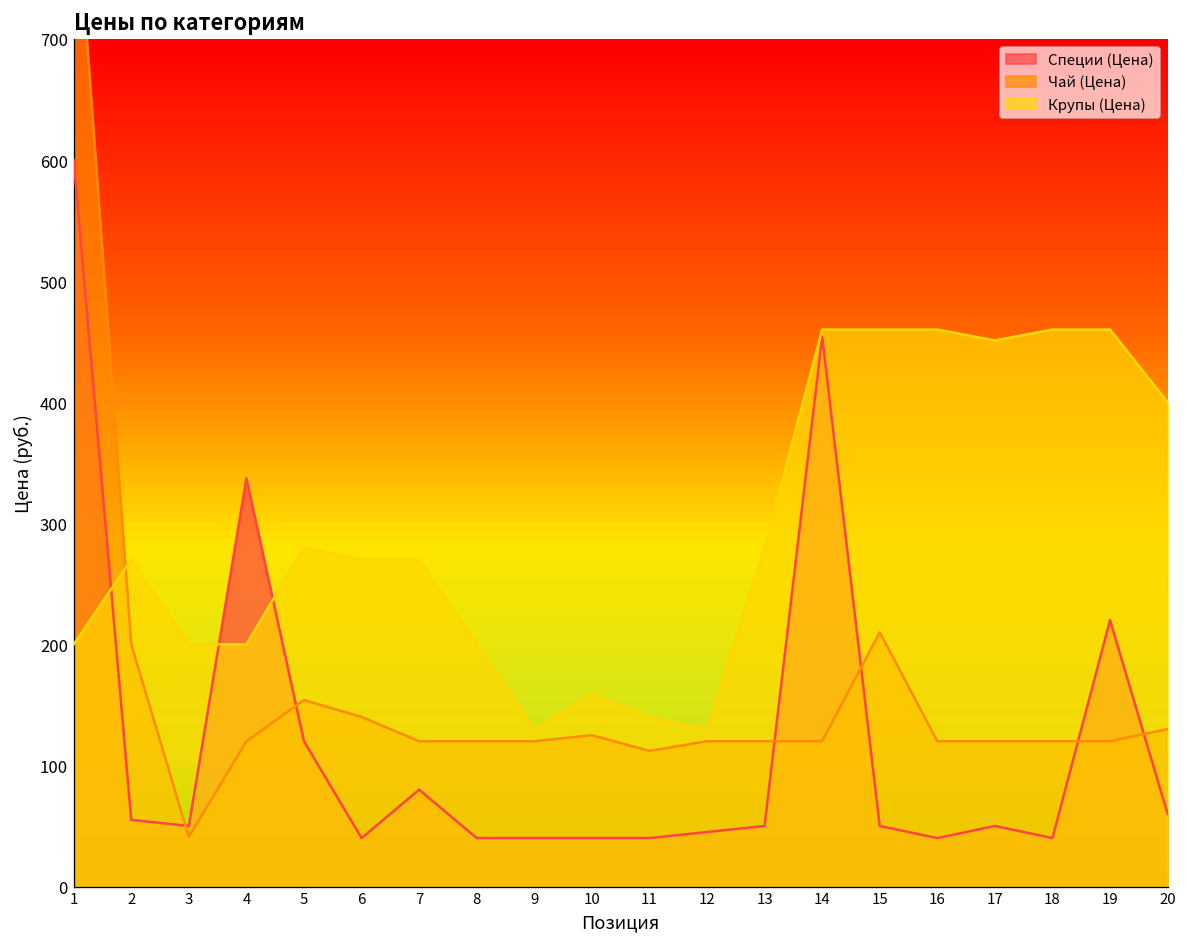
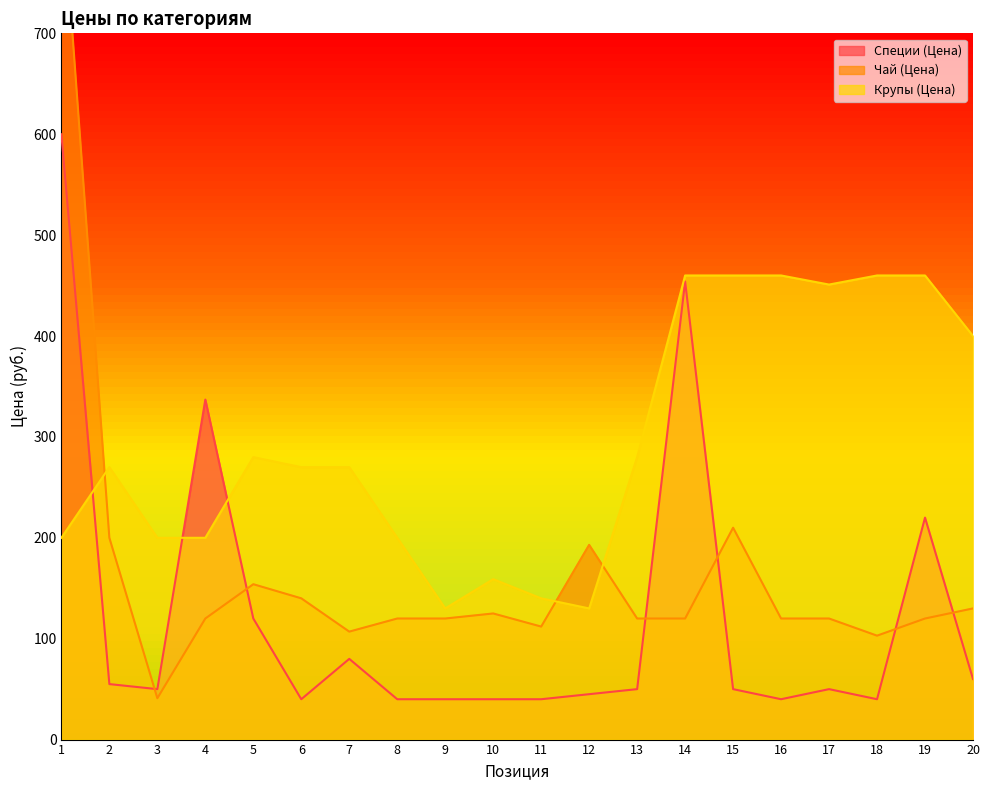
Чай (Цена), 7: 120 -> 107
Чай (Цена), 12: 120 -> 193
Чай (Цена), 18: 120 -> 103
